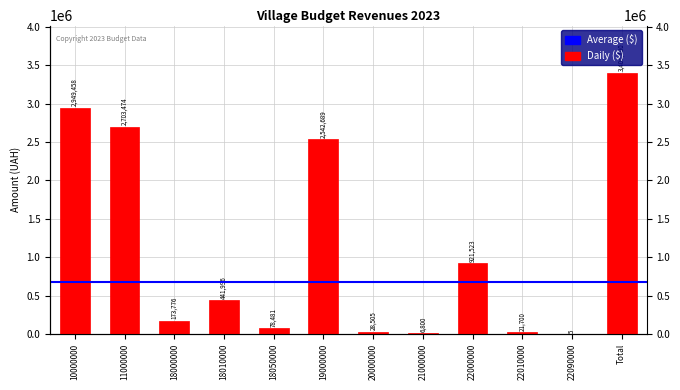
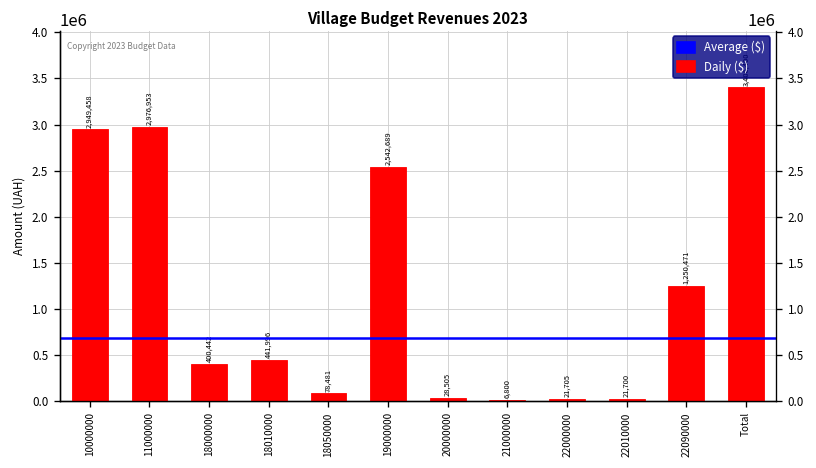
11000000: 2,703,474 -> 2,976,953
18000000: 173,776 -> 400,442
22000000: 921,523 -> 21,705
22090000: 5 -> 1,250,471
